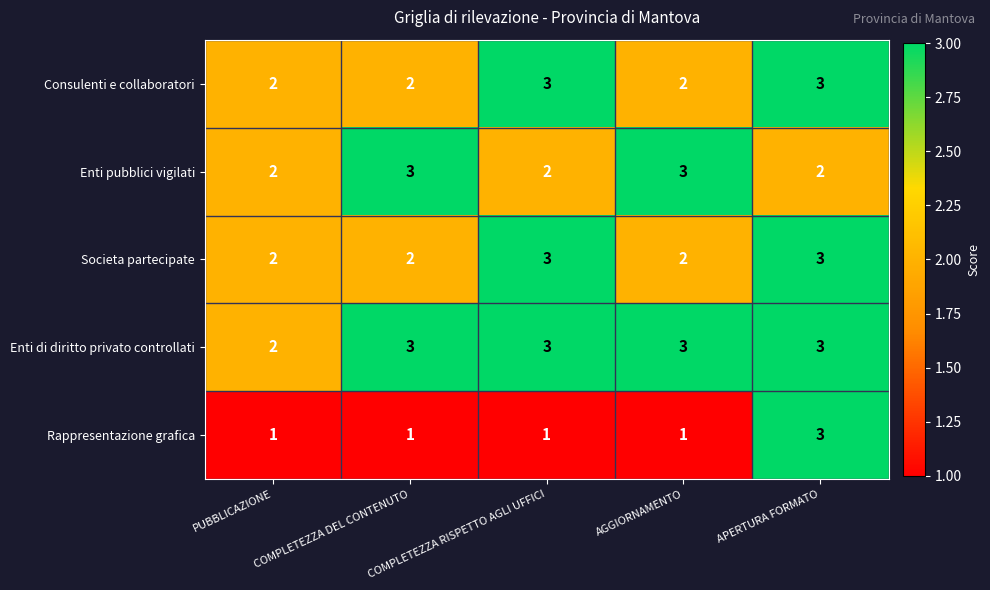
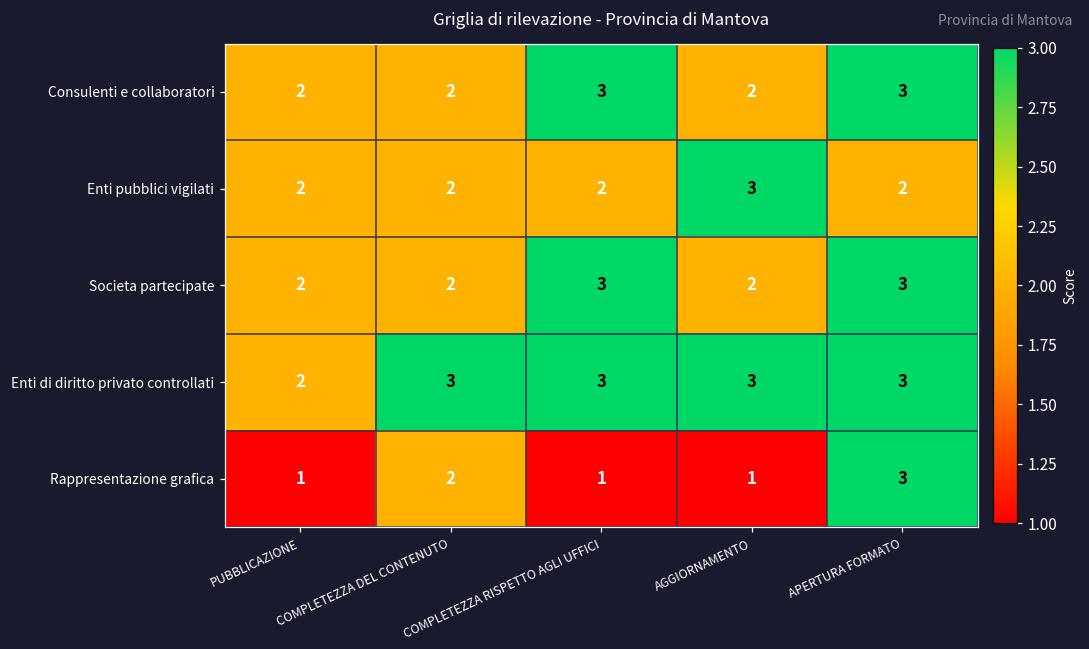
Enti pubblici vigilati, COMPLETEZZA DEL CONTENUTO: 3 -> 2
Rappresentazione grafica, COMPLETEZZA DEL CONTENUTO: 1 -> 2
